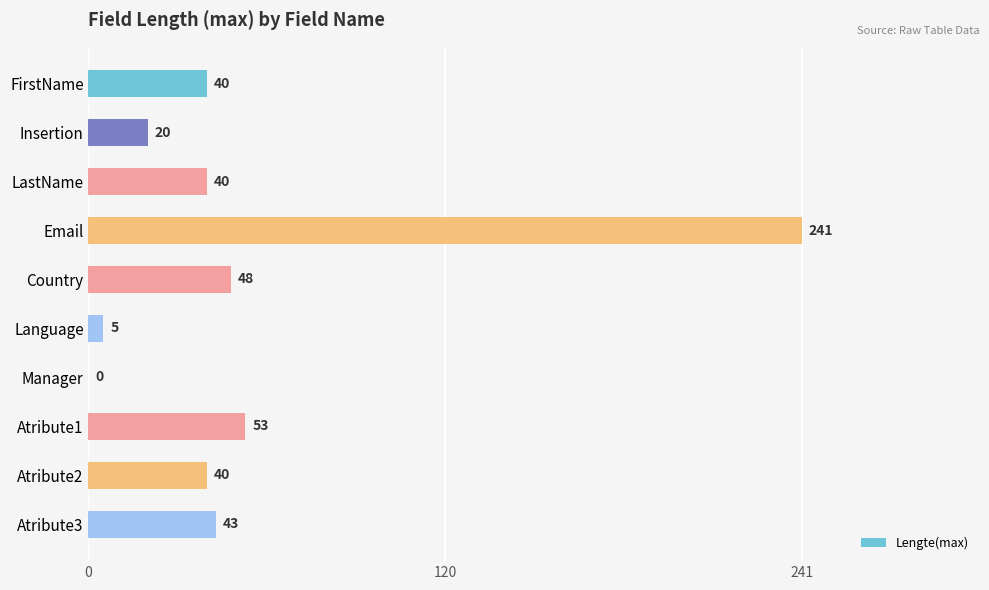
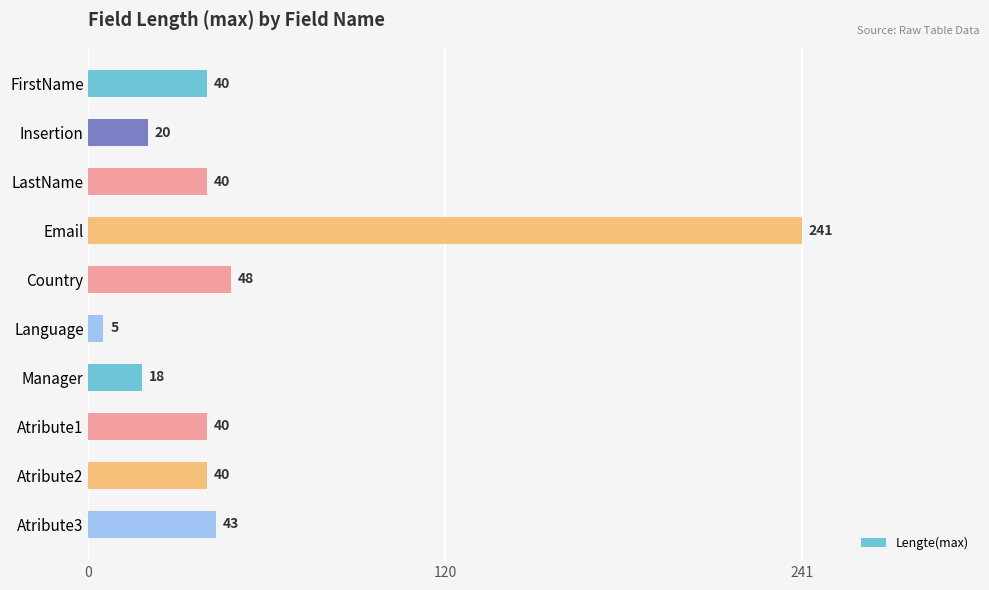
Manager: 0 -> 18
Atribute1: 53 -> 40
